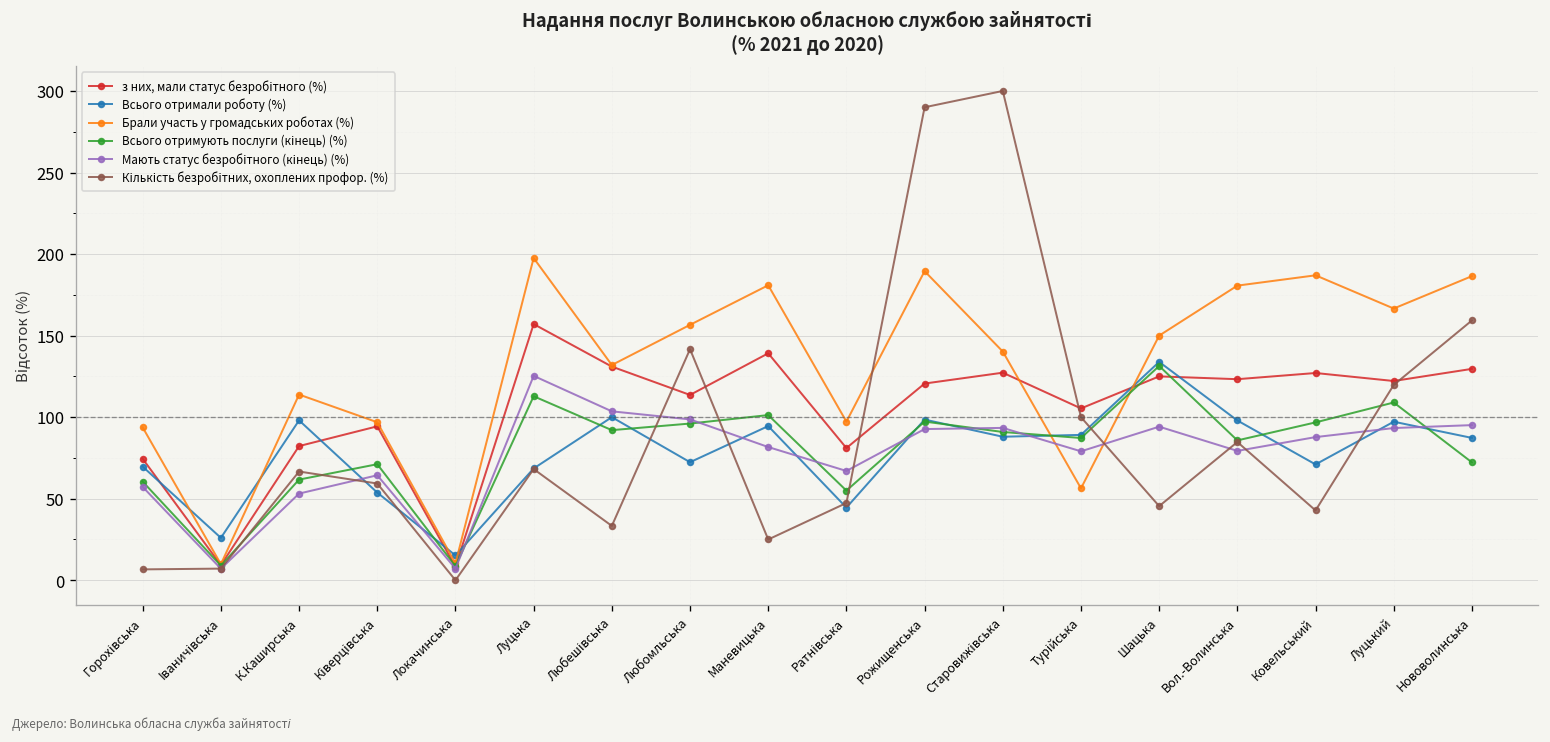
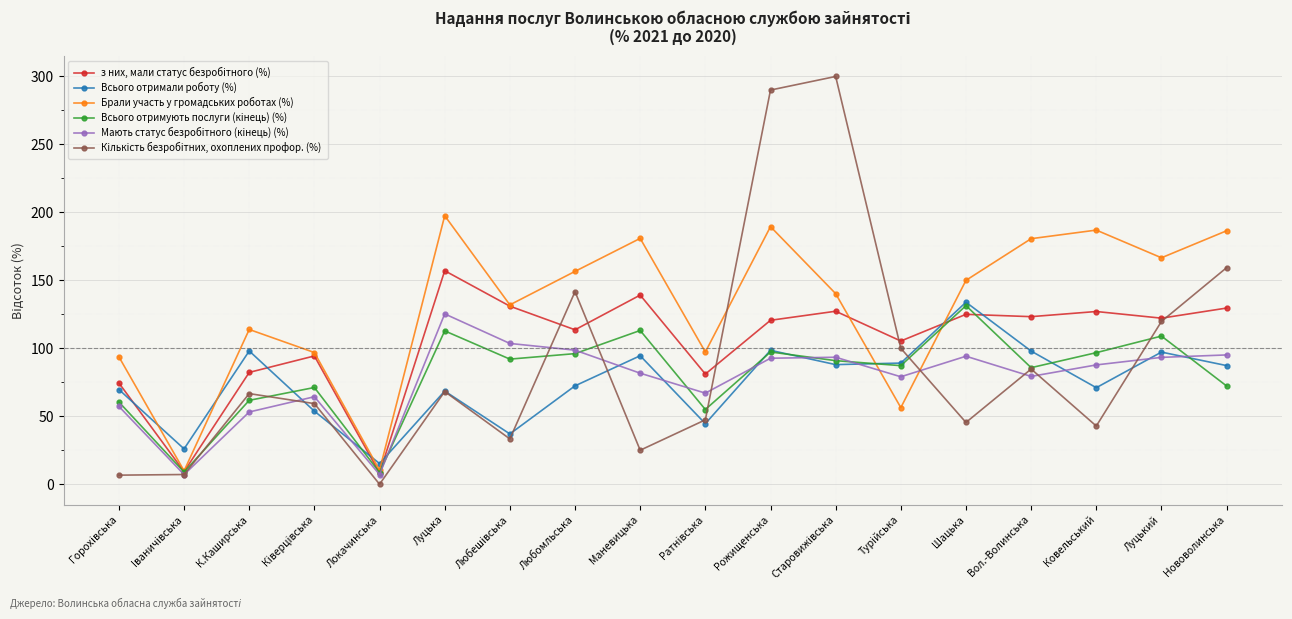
Всього отримали роботу (%), Любешівська: 100 -> 37
Всього отримують послуги (кінець) (%), Маневицька: 101 -> 113
